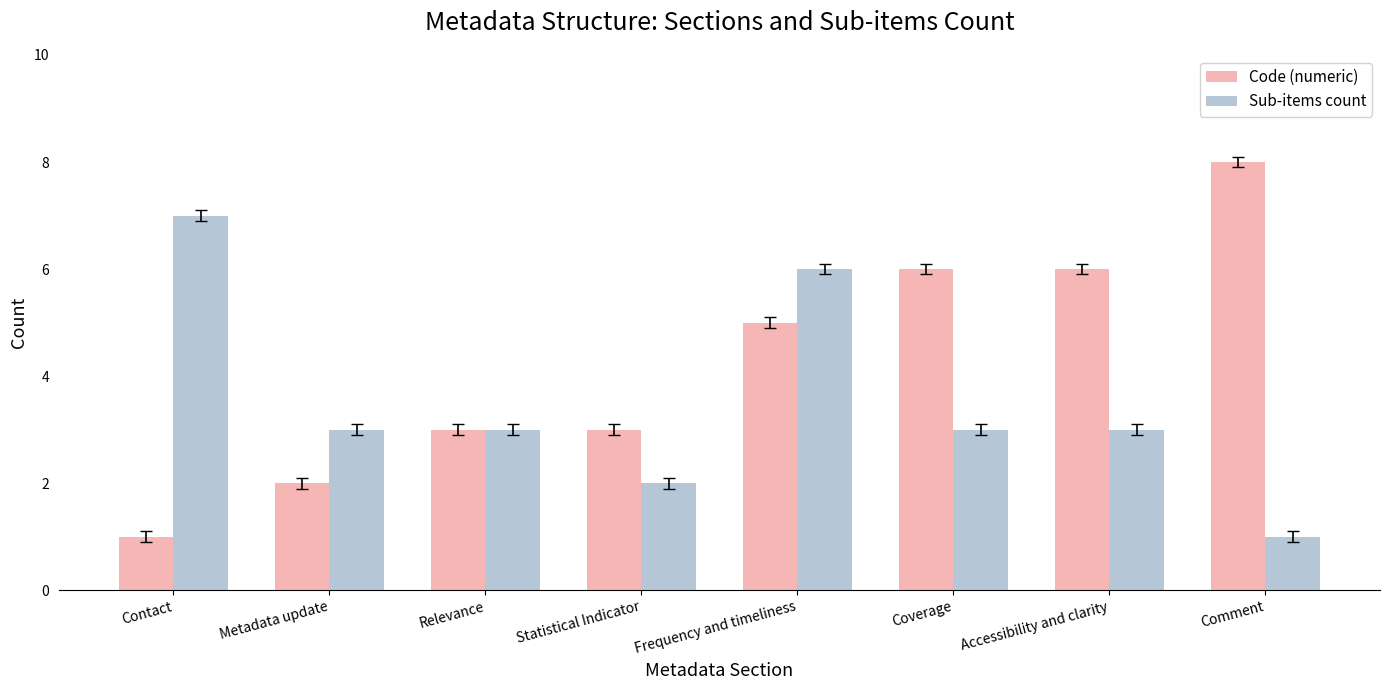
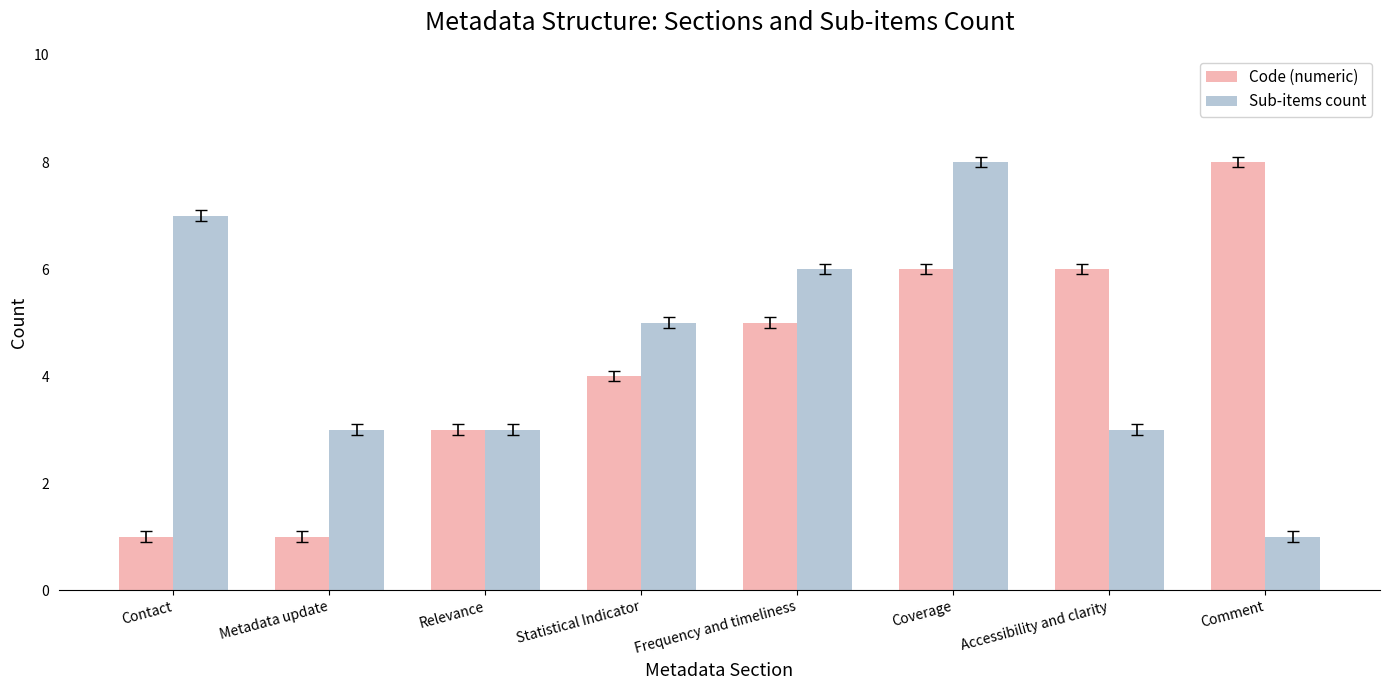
Code (numeric), Metadata update: 2 -> 1
Code (numeric), Statistical Indicator: 3 -> 4
Sub-items count, Statistical Indicator: 2 -> 5
Sub-items count, Coverage: 3 -> 8
